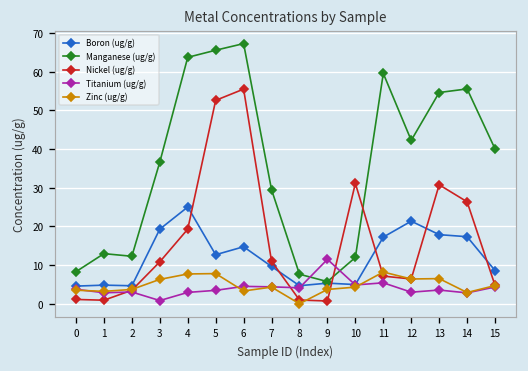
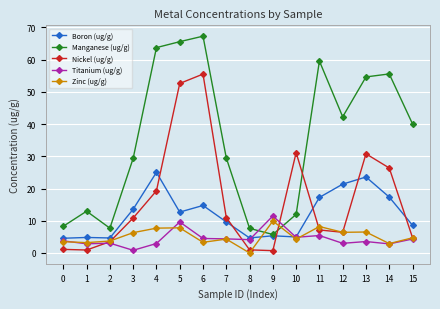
Manganese (ug/g), 2: 12 -> 8
Boron (ug/g), 3: 19 -> 14
Manganese (ug/g), 3: 37 -> 29
Titanium (ug/g), 5: 3 -> 10
Zinc (ug/g), 9: 4 -> 10
Boron (ug/g), 13: 18 -> 24
